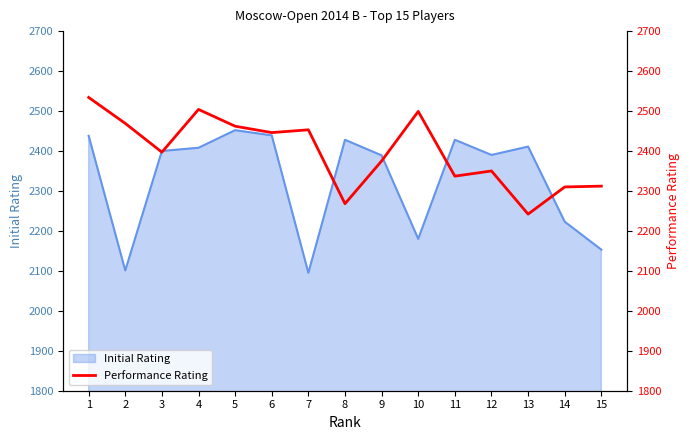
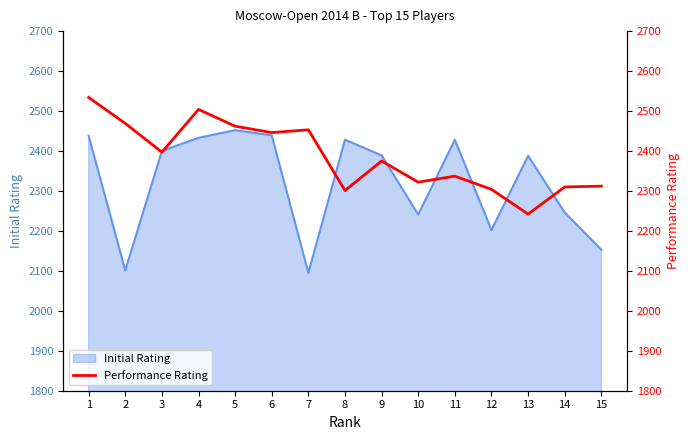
Initial Rating, 4: 2410 -> 2430
Initial Rating, 10: 2180 -> 2240
Initial Rating, 12: 2390 -> 2200
Initial Rating, 13: 2410 -> 2390
Initial Rating, 14: 2220 -> 2250
Performance Rating, 8: 2270 -> 2300
Performance Rating, 10: 2500 -> 2320
Performance Rating, 12: 2350 -> 2300
